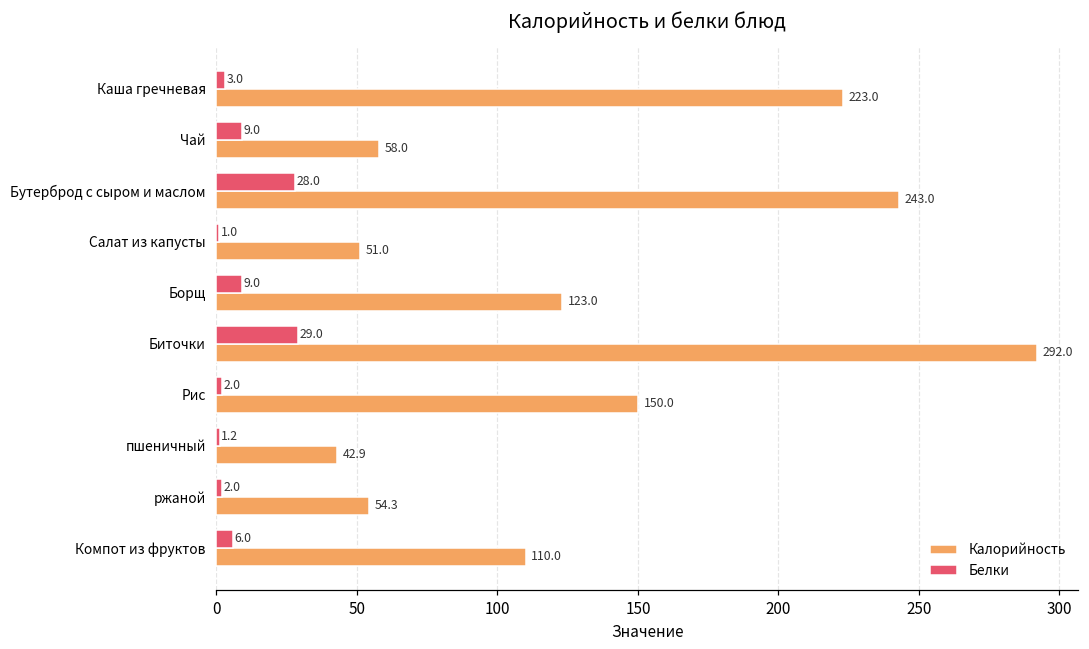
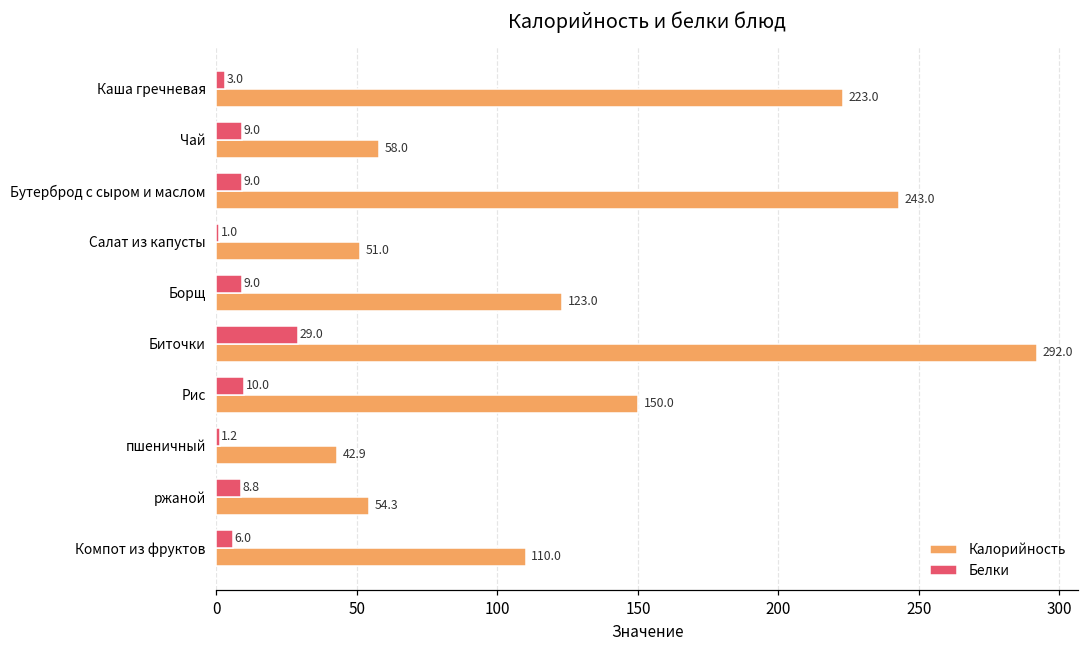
Белки, Бутерброд с сыром и маслом: 28.0 -> 9.0
Белки, Рис: 2.0 -> 10.0
Белки, ржаной: 2.0 -> 8.8
